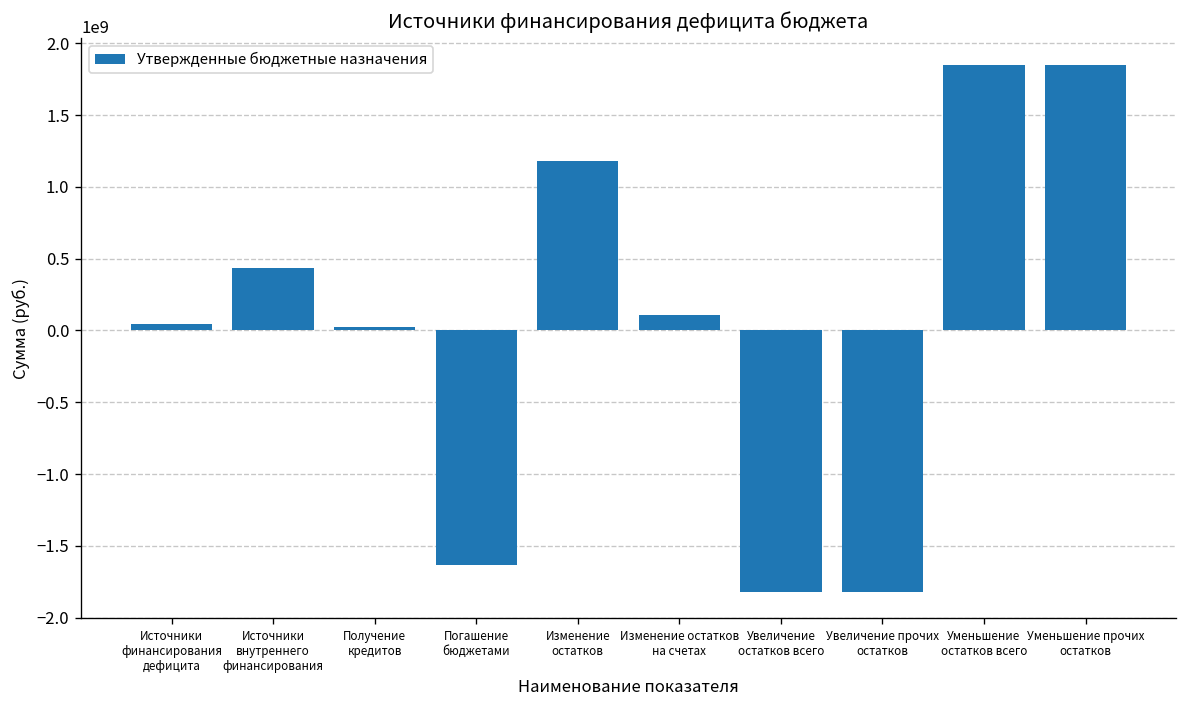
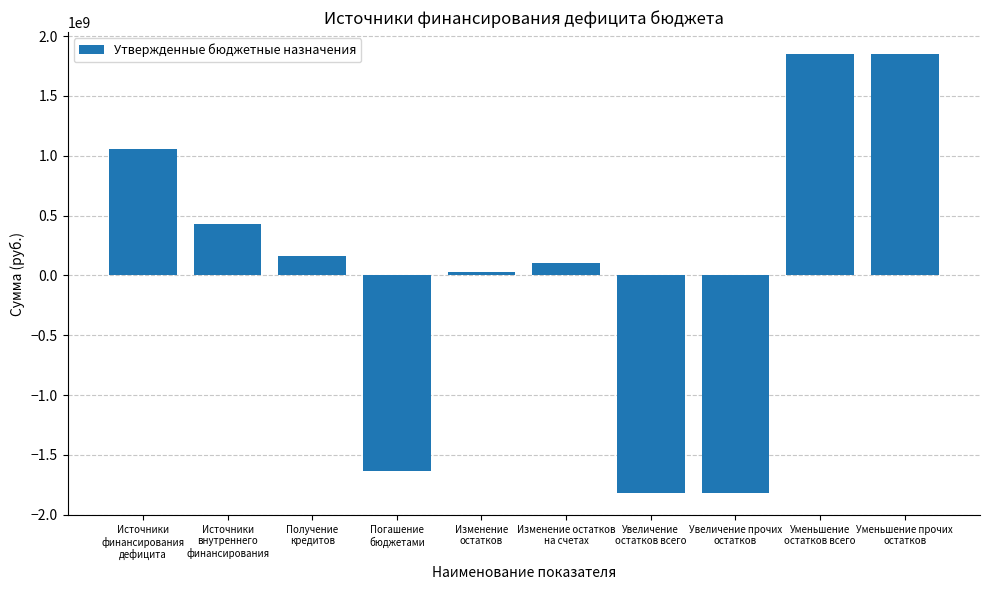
Источники финансирования дефицита: 50000000 -> 1050000000
Получение кредитов: 30000000 -> 160000000
Изменение остатков: 1180000000 -> 30000000
